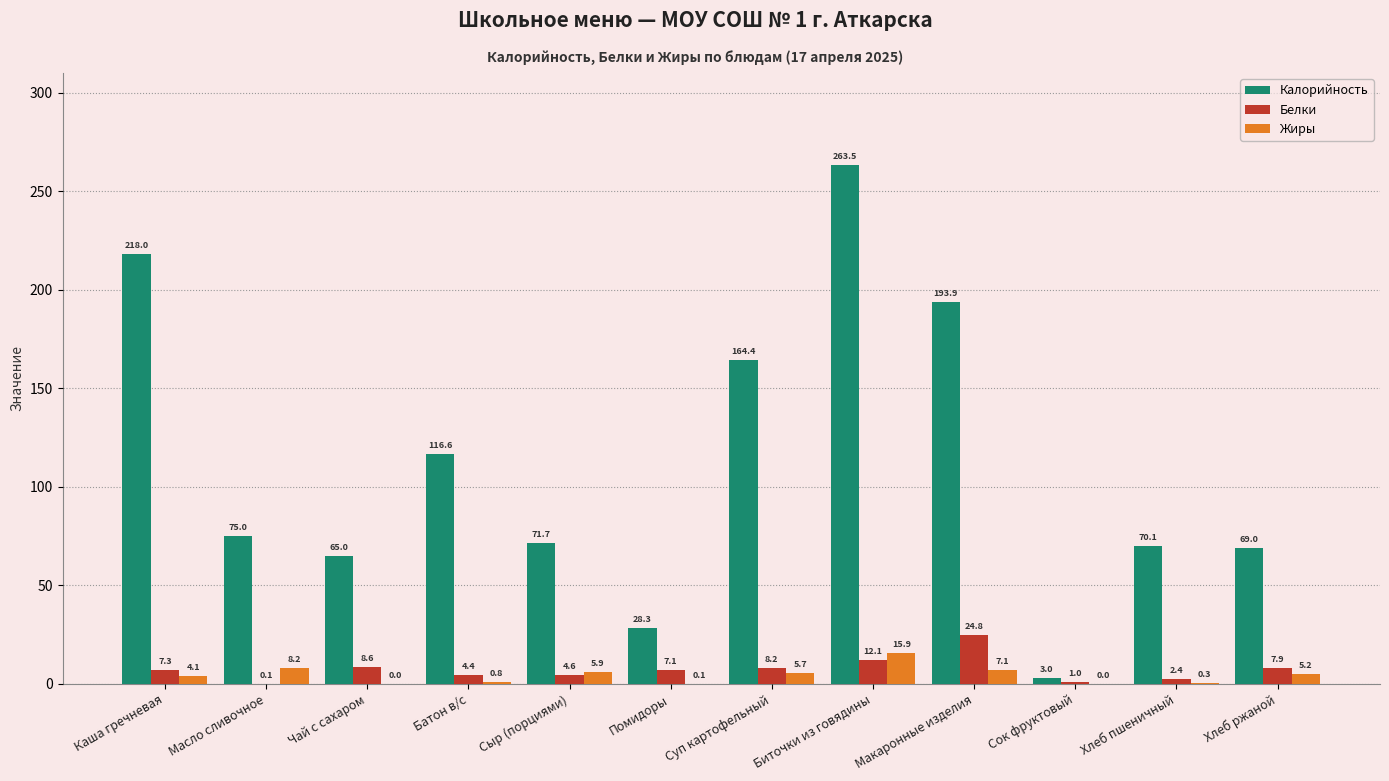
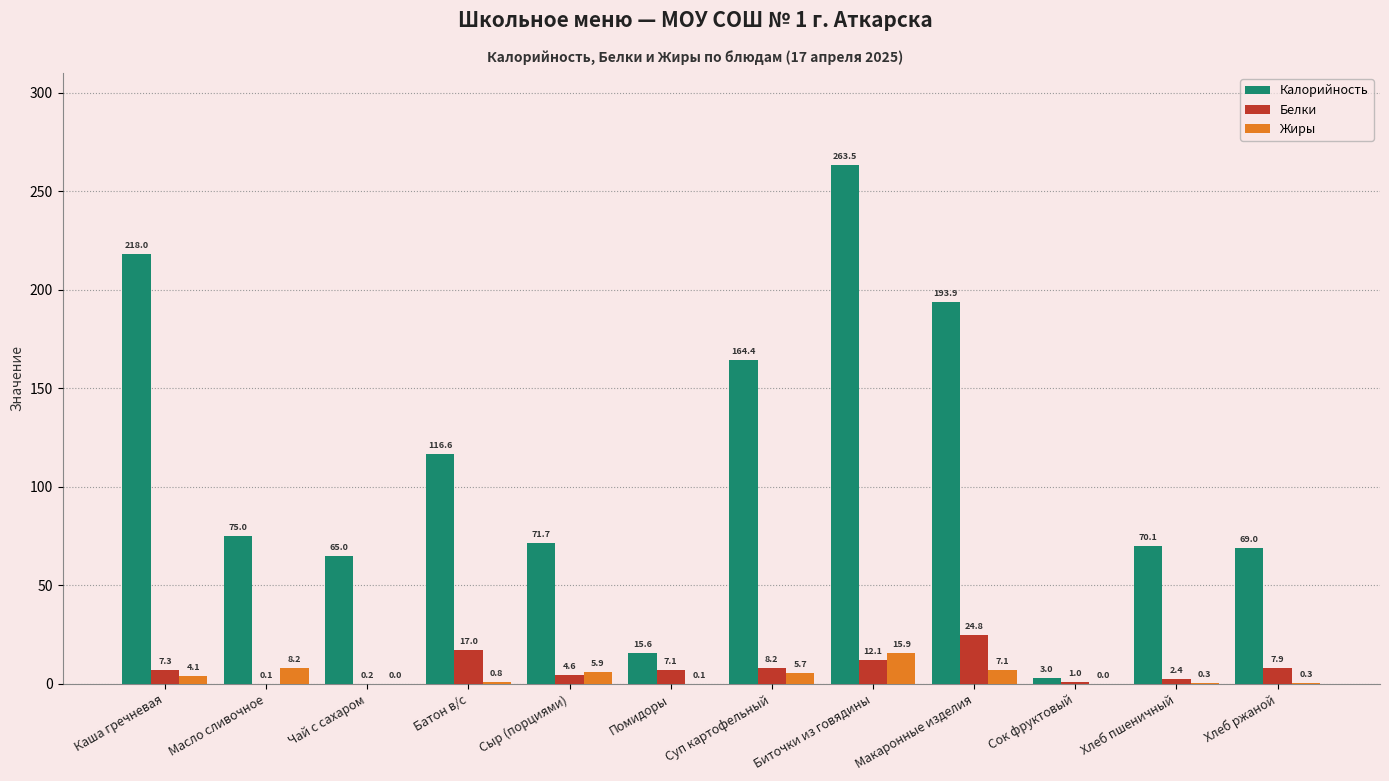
Белки, Чай с сахаром: 8.6 -> 0.2
Белки, Батон в/с: 4.4 -> 17.0
Калорийность, Помидоры: 28.3 -> 15.6
Жиры, Хлеб ржаной: 5.2 -> 0.3
